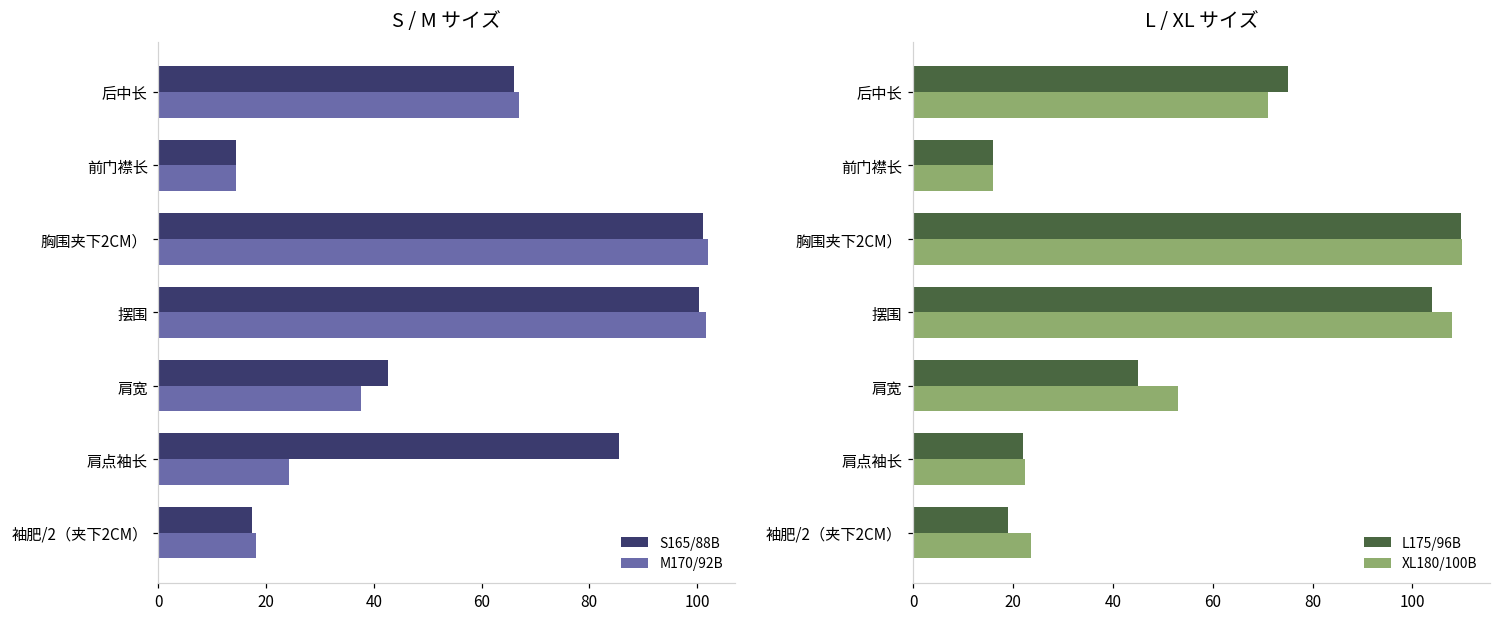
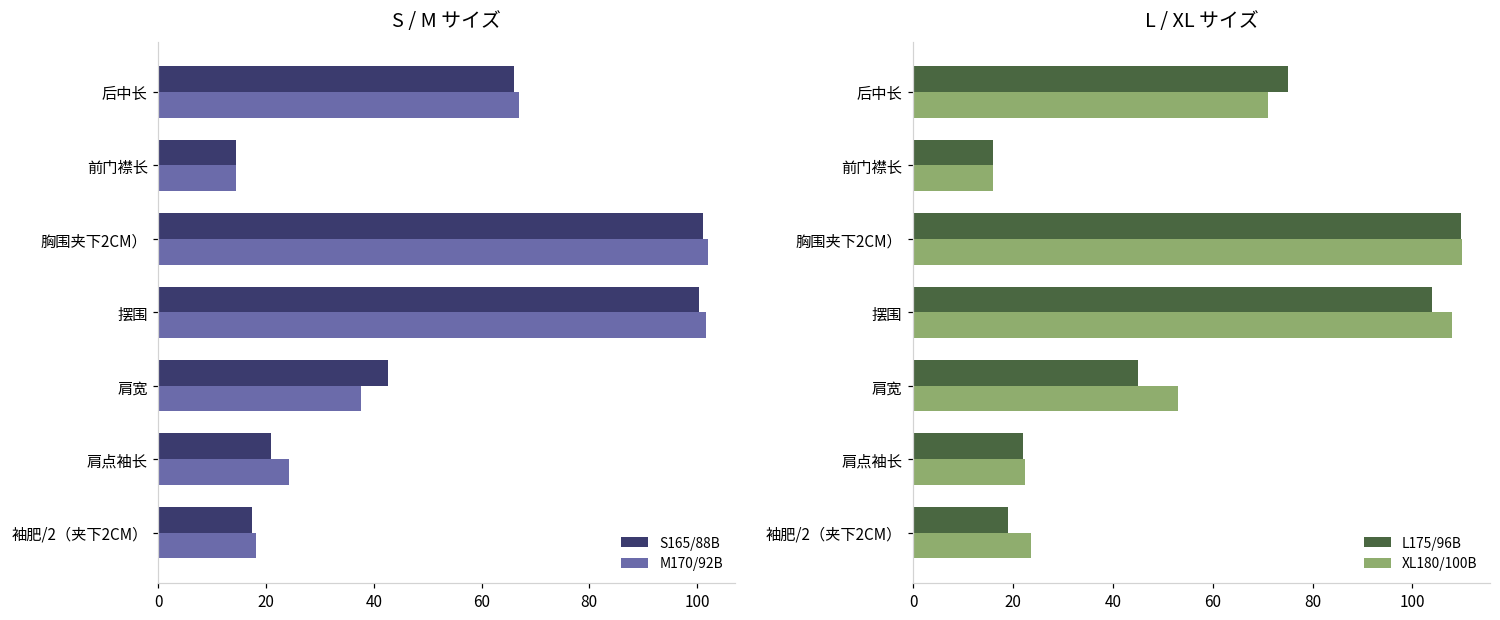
S / M サイズ, S165/88B, 肩点袖长: 86 -> 21
